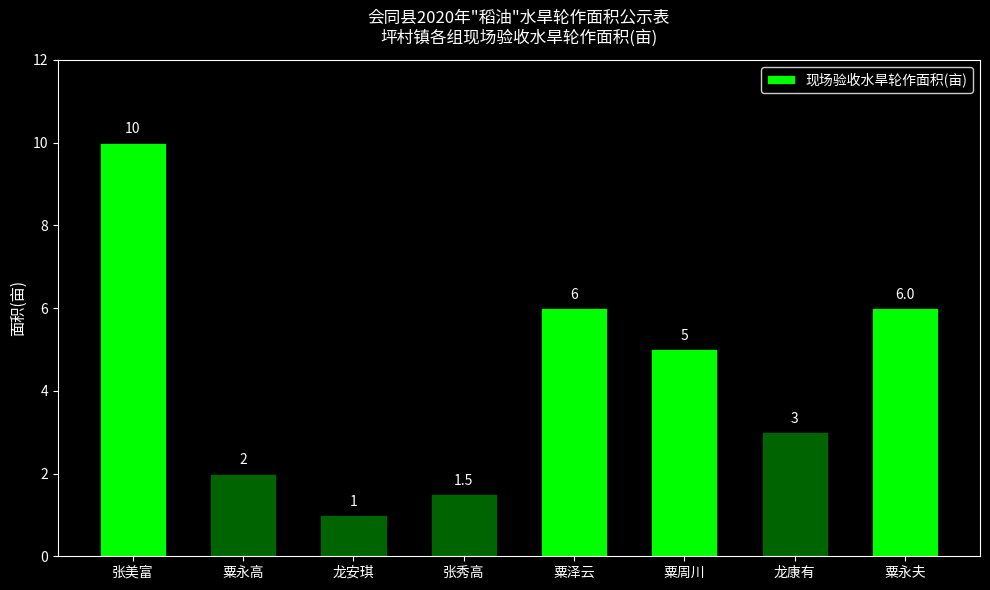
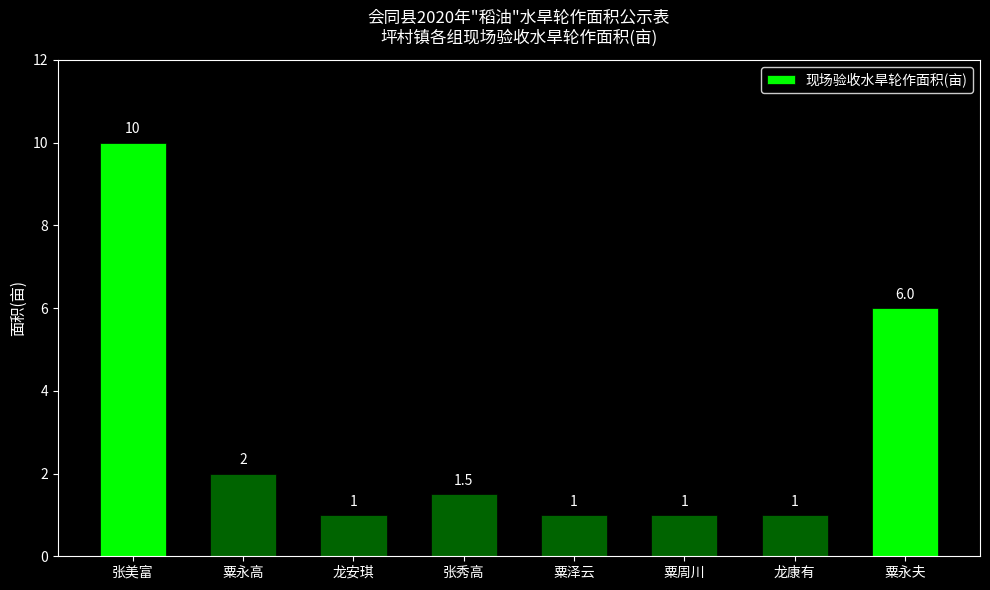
粟泽云: 6 -> 1
粟周川: 5 -> 1
龙康有: 3 -> 1
